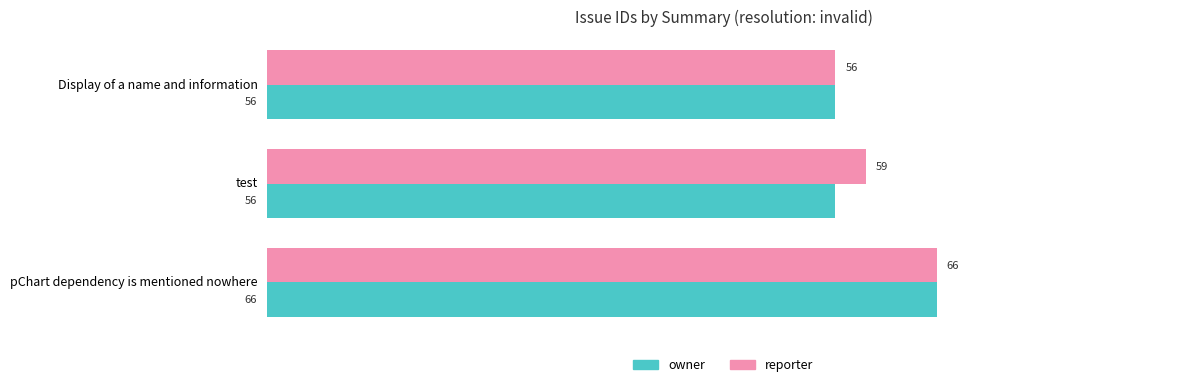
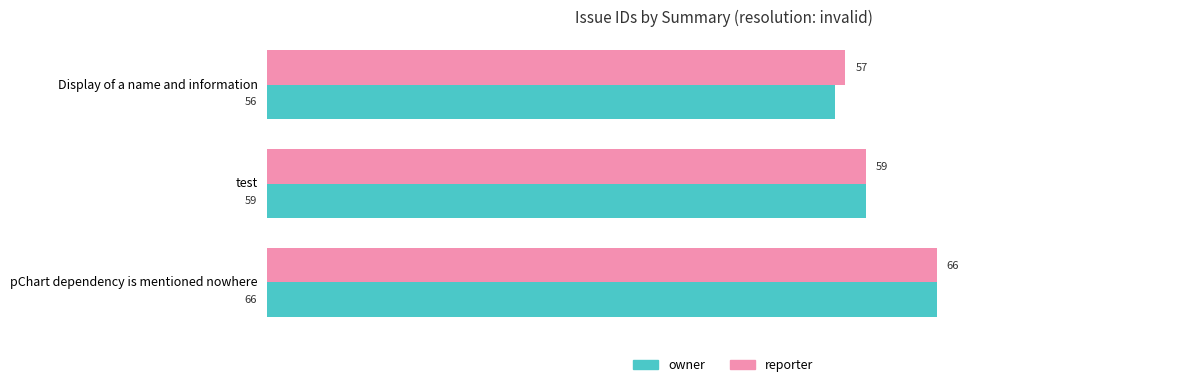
reporter, Display of a name and information: 56 -> 57
owner, test: 56 -> 59
